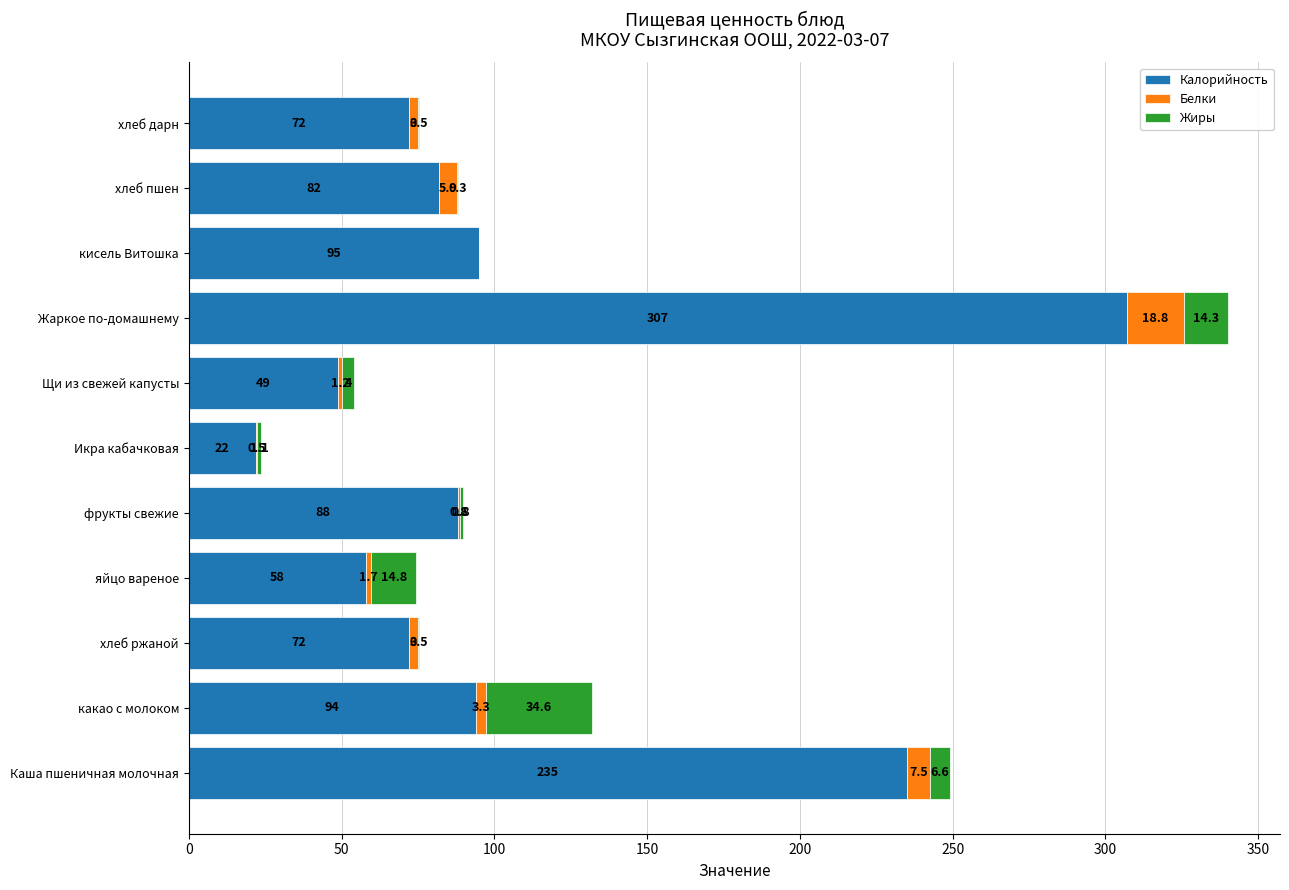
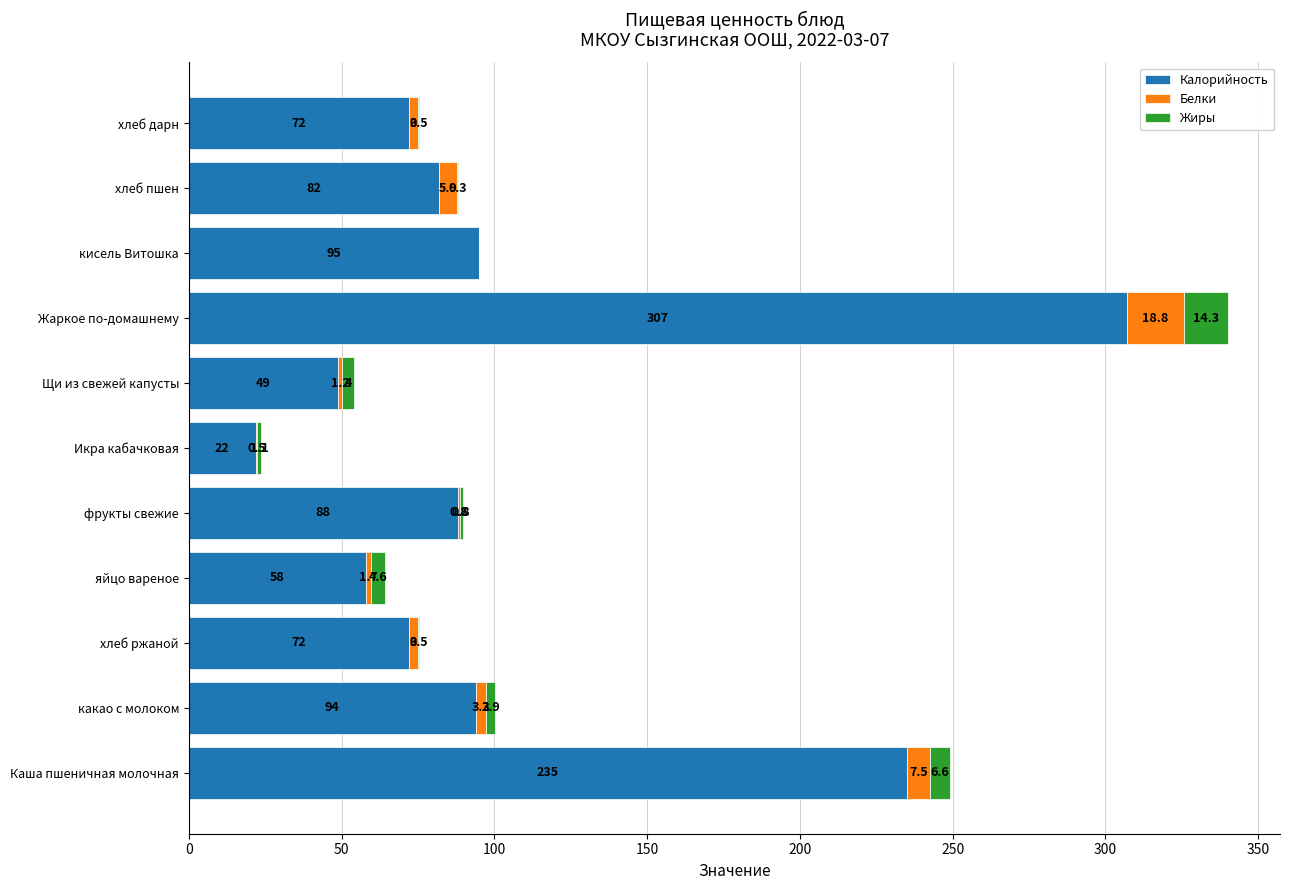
Жиры, яйцо вареное: 14.8 -> 4.6
Жиры, какао с молоком: 34.6 -> 2.9
